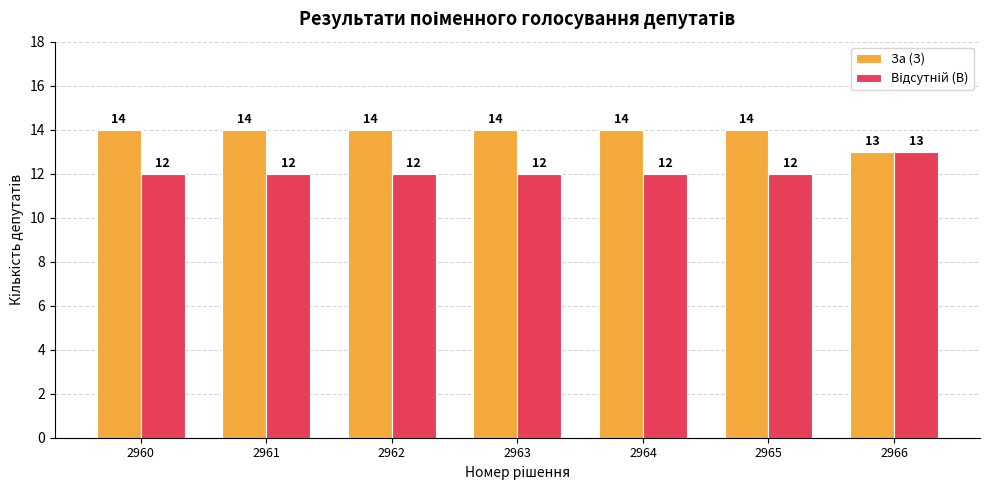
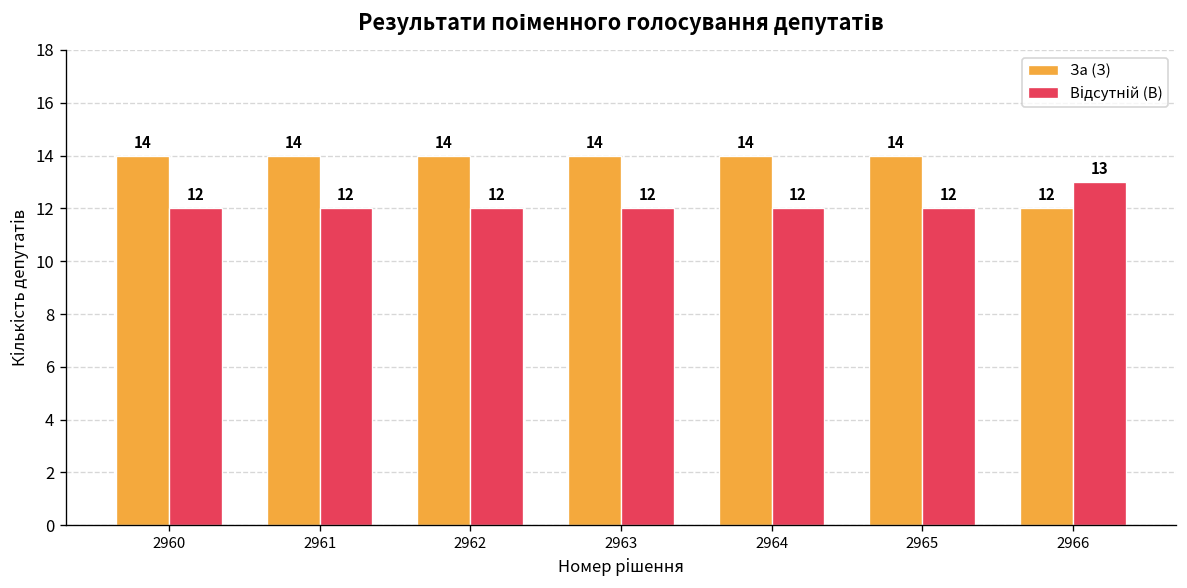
За (З), 2966: 13 -> 12
